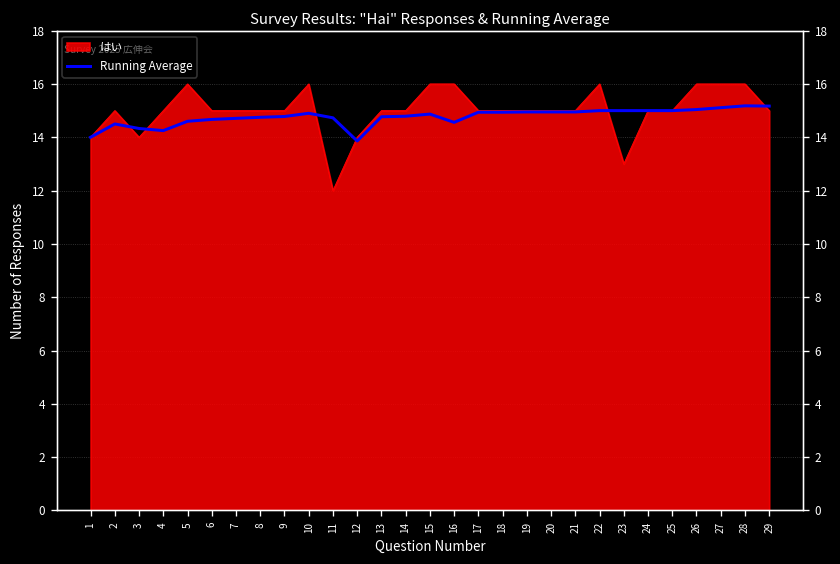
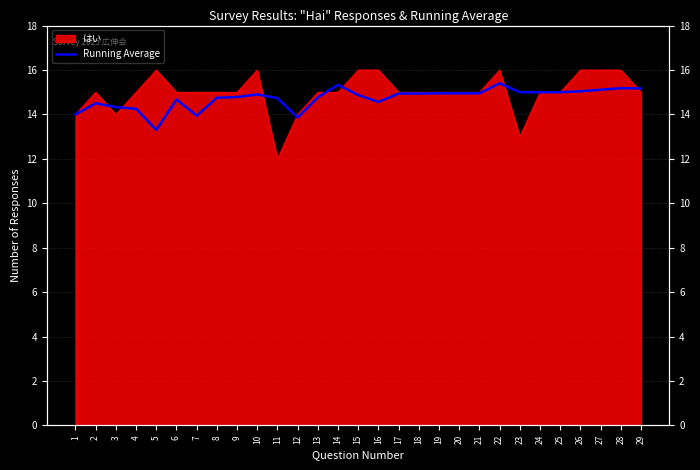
Running Average, 5: 14.6 -> 13.3
Running Average, 7: 14.7 -> 13.9
Running Average, 14: 14.8 -> 15.3
Running Average, 22: 15.0 -> 15.4
